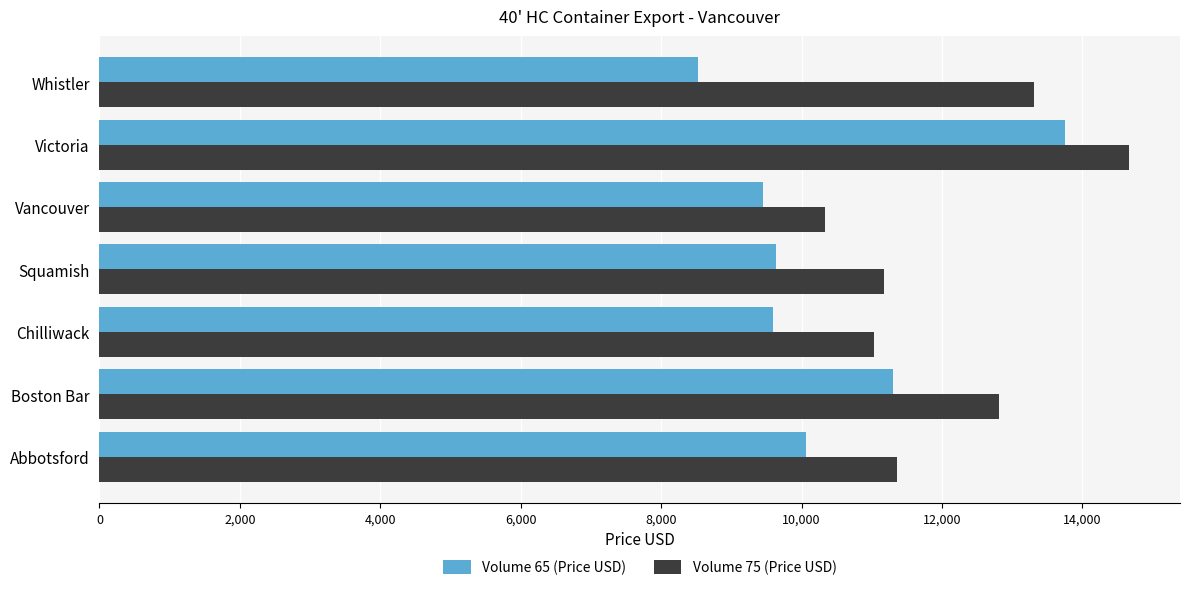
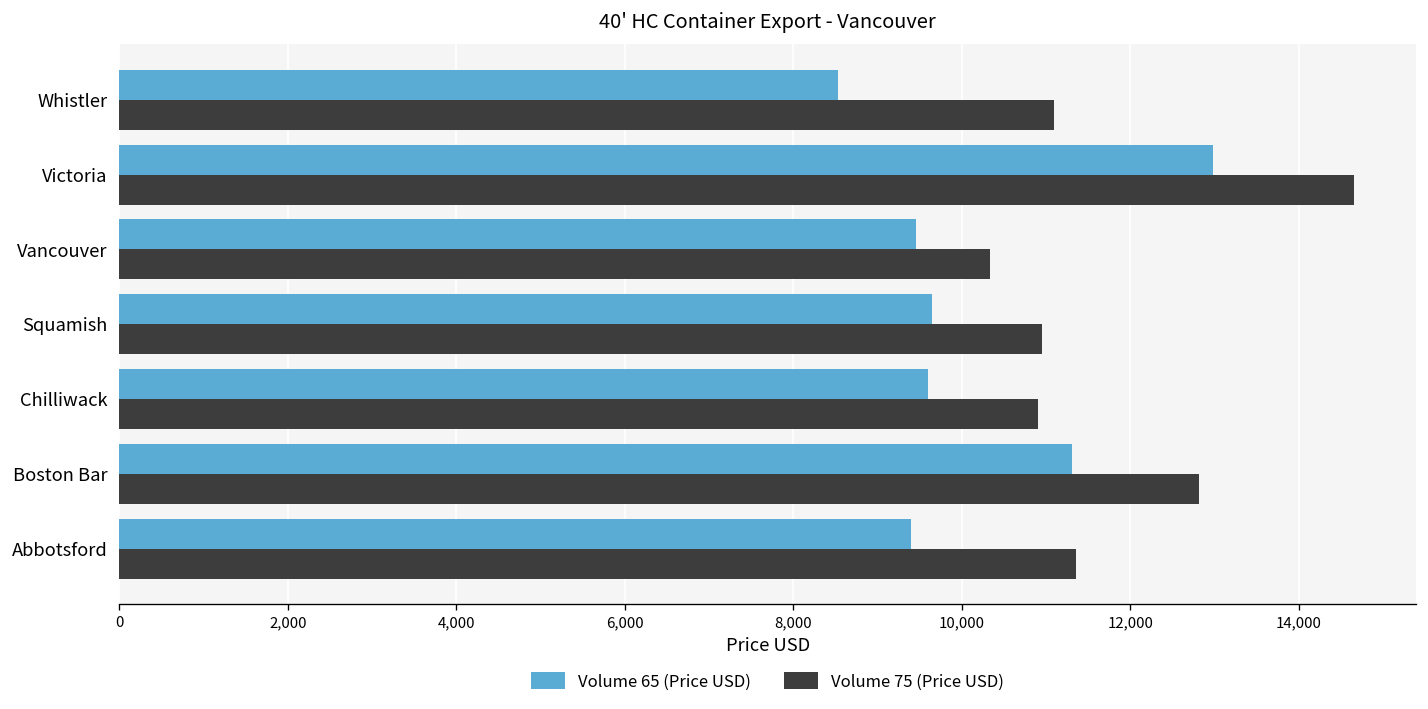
Volume 75 (Price USD), Whistler: 13,300 -> 11,100
Volume 65 (Price USD), Victoria: 13,800 -> 13,000
Volume 75 (Price USD), Squamish: 11,200 -> 11,000
Volume 75 (Price USD), Chilliwack: 11,000 -> 10,900
Volume 65 (Price USD), Abbotsford: 10,100 -> 9,400
